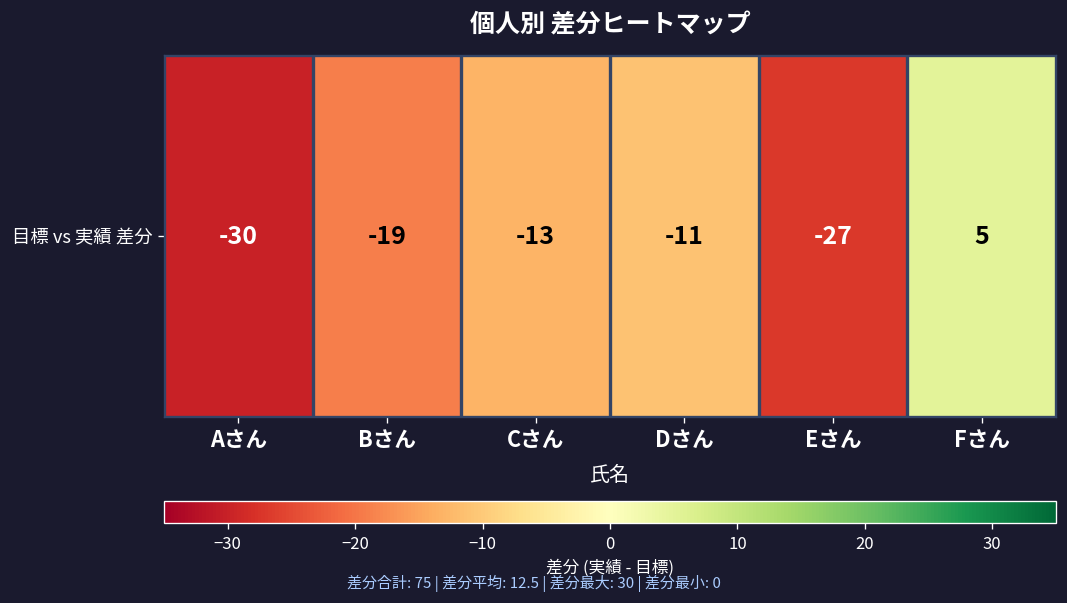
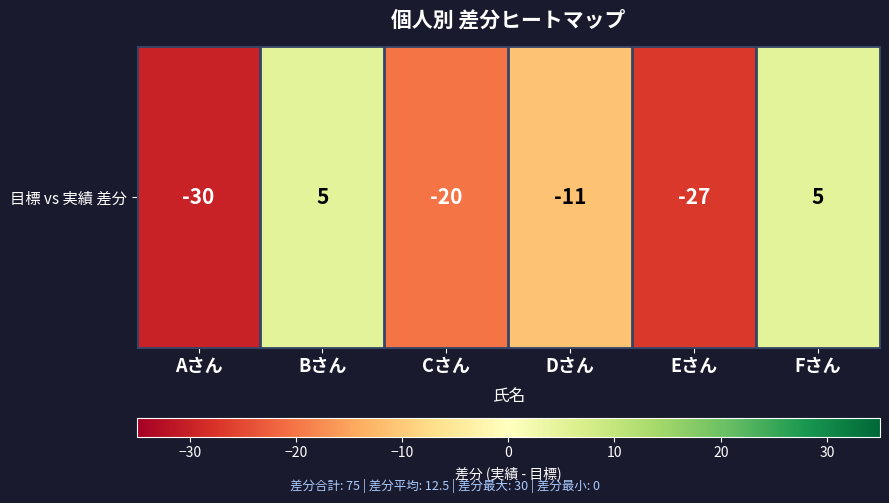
目標 vs 実績 差分, Bさん: -19 -> 5
目標 vs 実績 差分, Cさん: -13 -> -20
